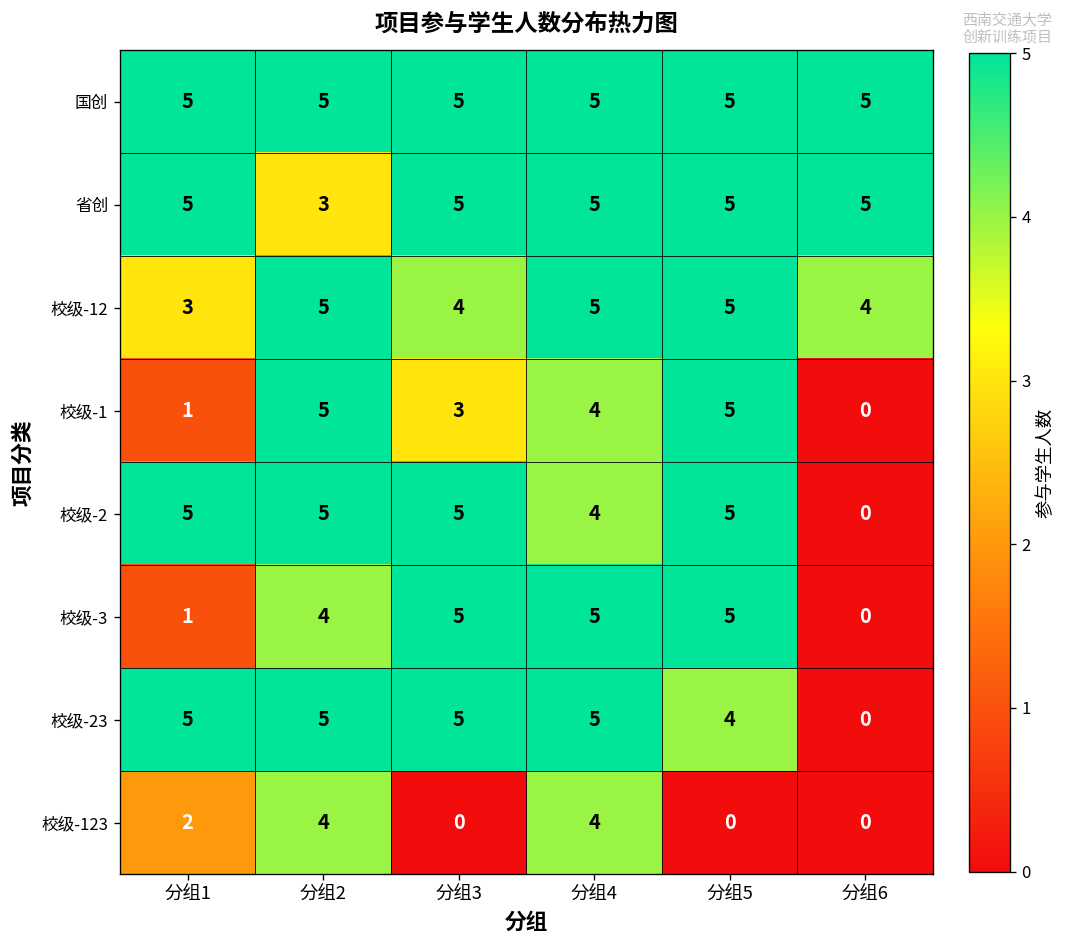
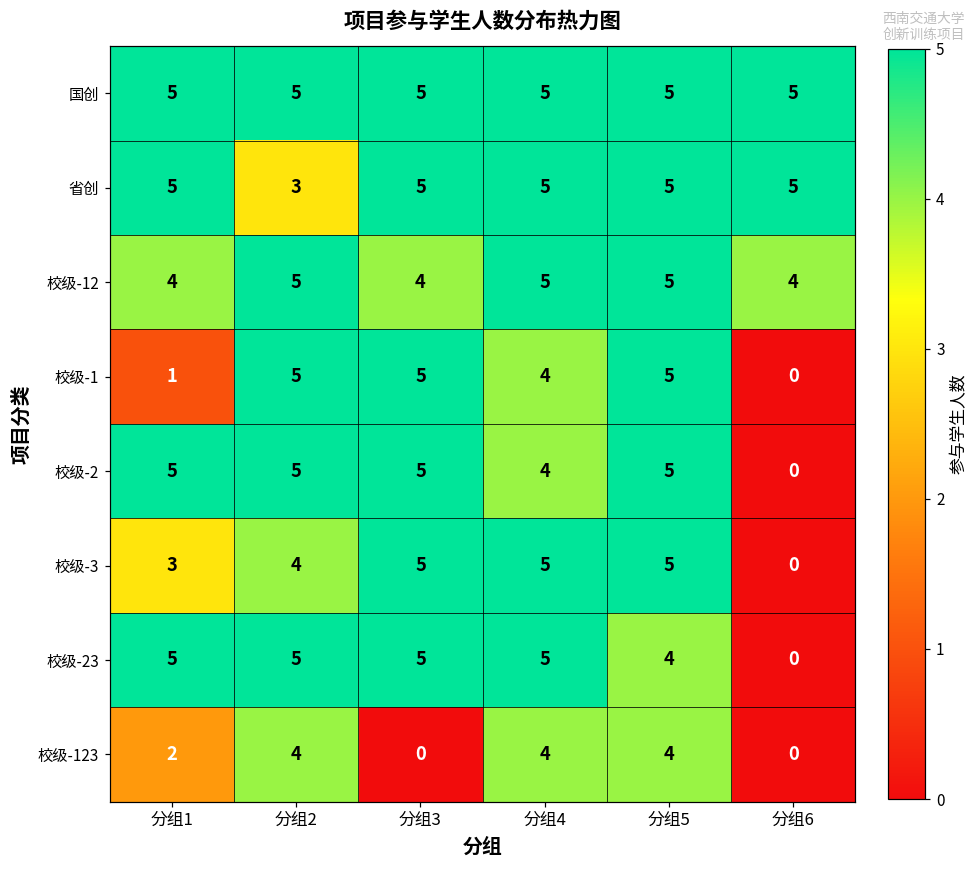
校级-12, 分组1: 3 -> 4
校级-1, 分组3: 3 -> 5
校级-3, 分组1: 1 -> 3
校级-123, 分组5: 0 -> 4
